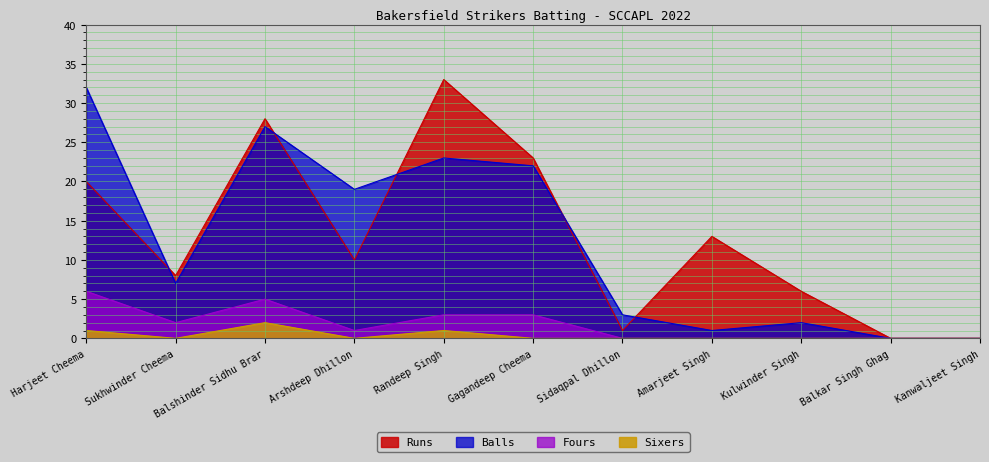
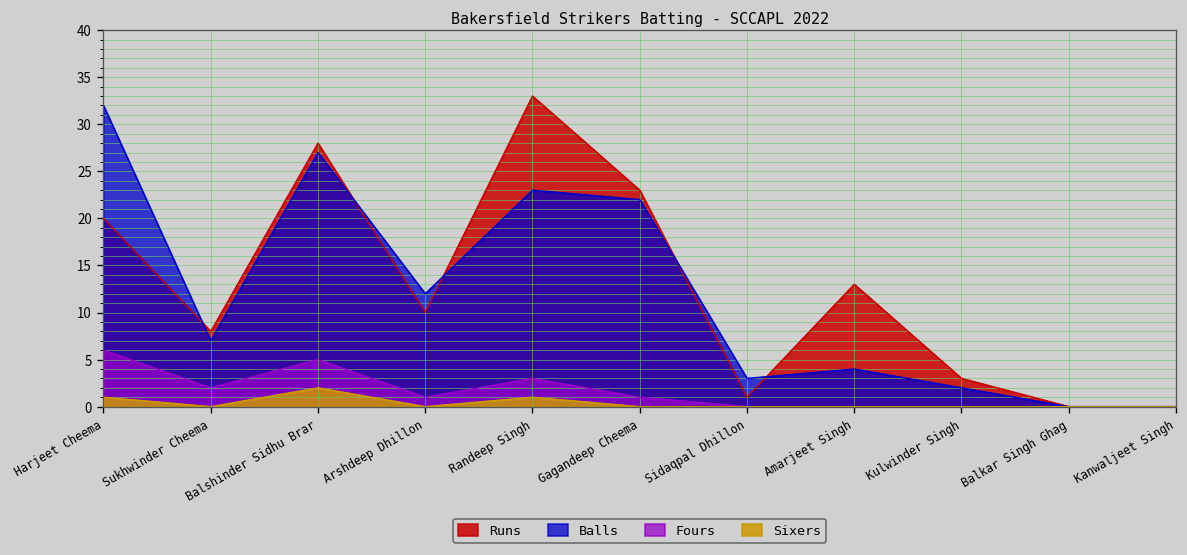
Balls, Arshdeep Dhillon: 19 -> 12
Fours, Gagandeep Cheema: 3 -> 1
Balls, Amarjeet Singh: 1 -> 4
Runs, Kulwinder Singh: 6 -> 3
